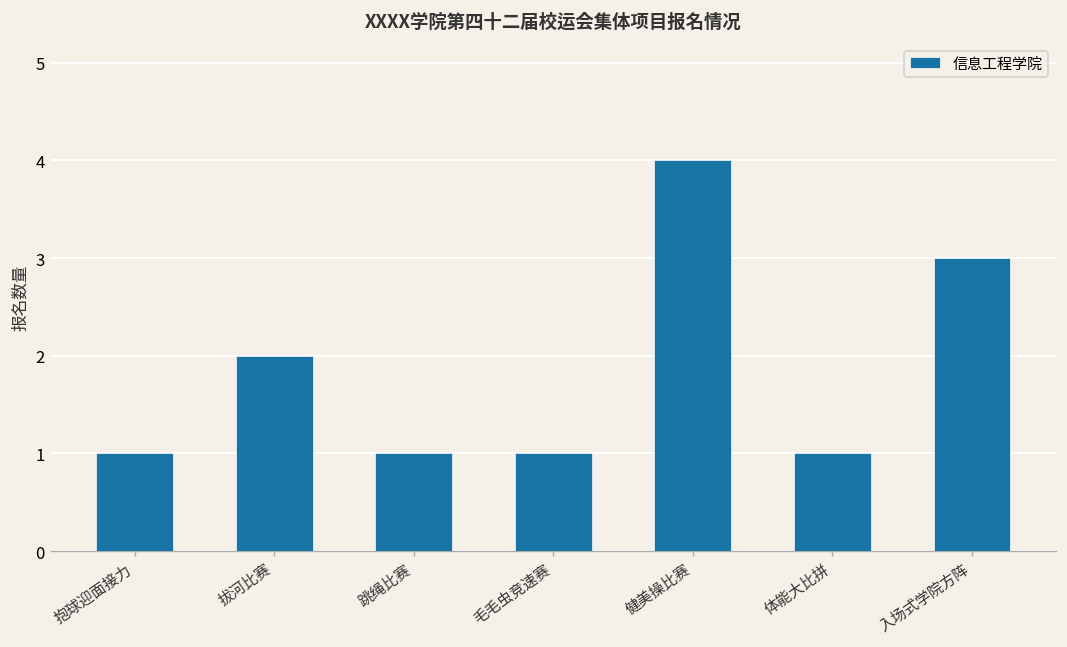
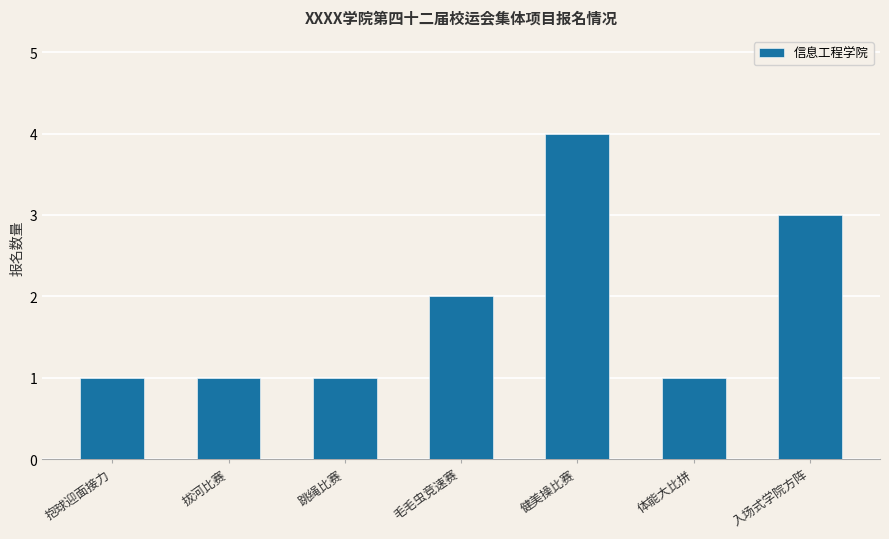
拔河比赛: 2 -> 1
毛毛虫竞速赛: 1 -> 2
